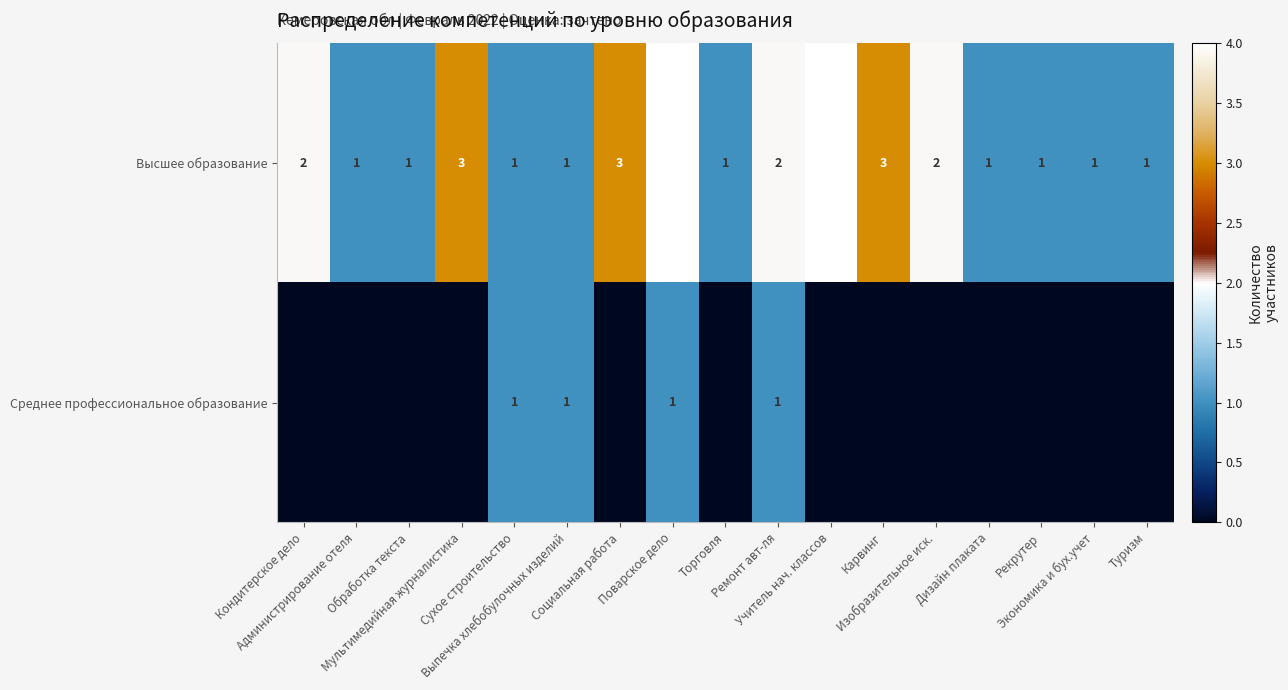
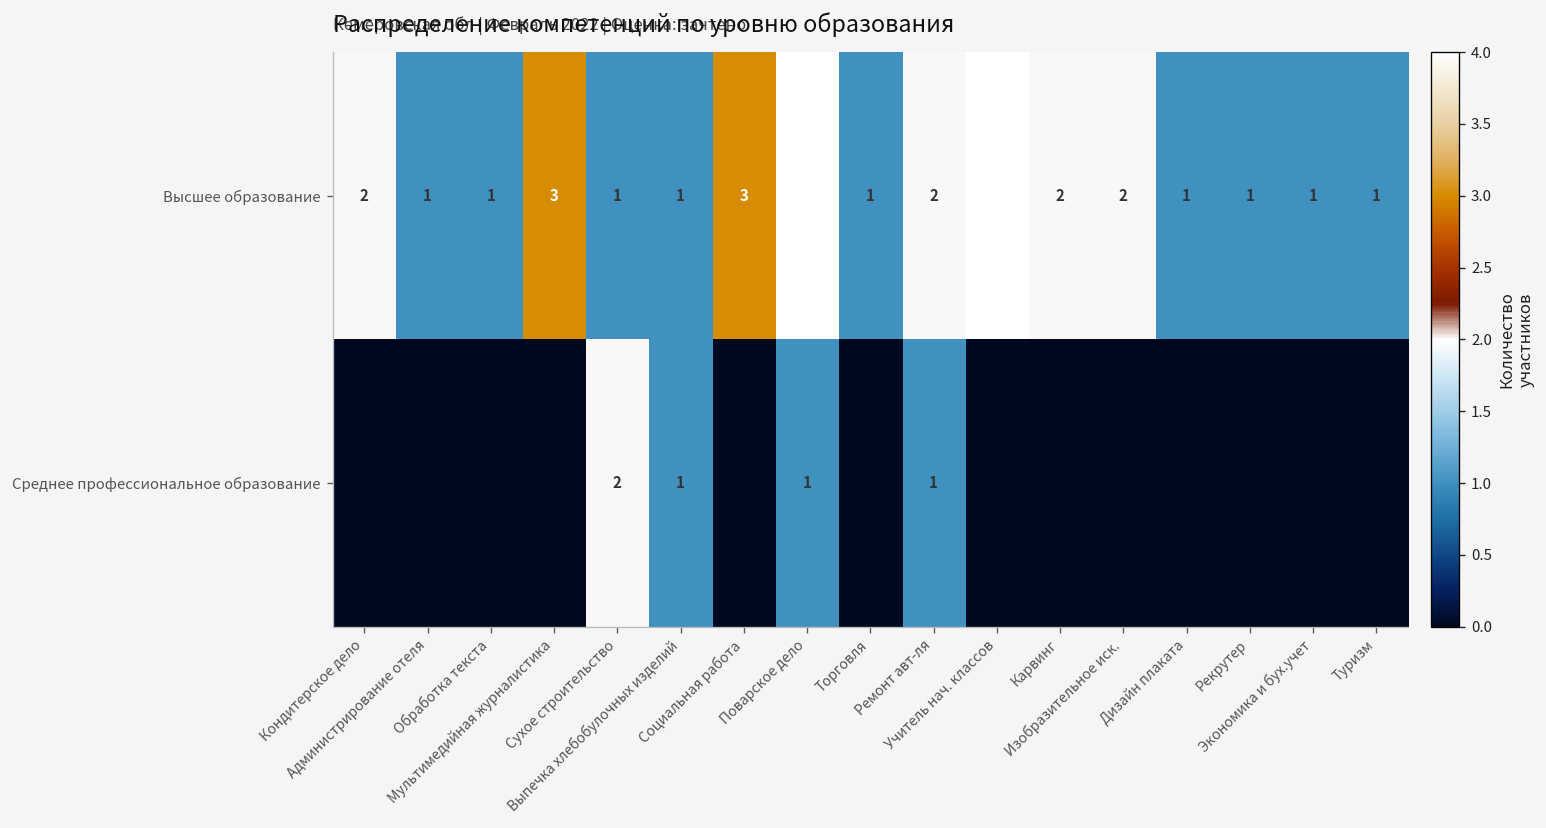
Высшее образование, Карвинг: 3 -> 2
Среднее профессиональное образование, Сухое строительство: 1 -> 2
